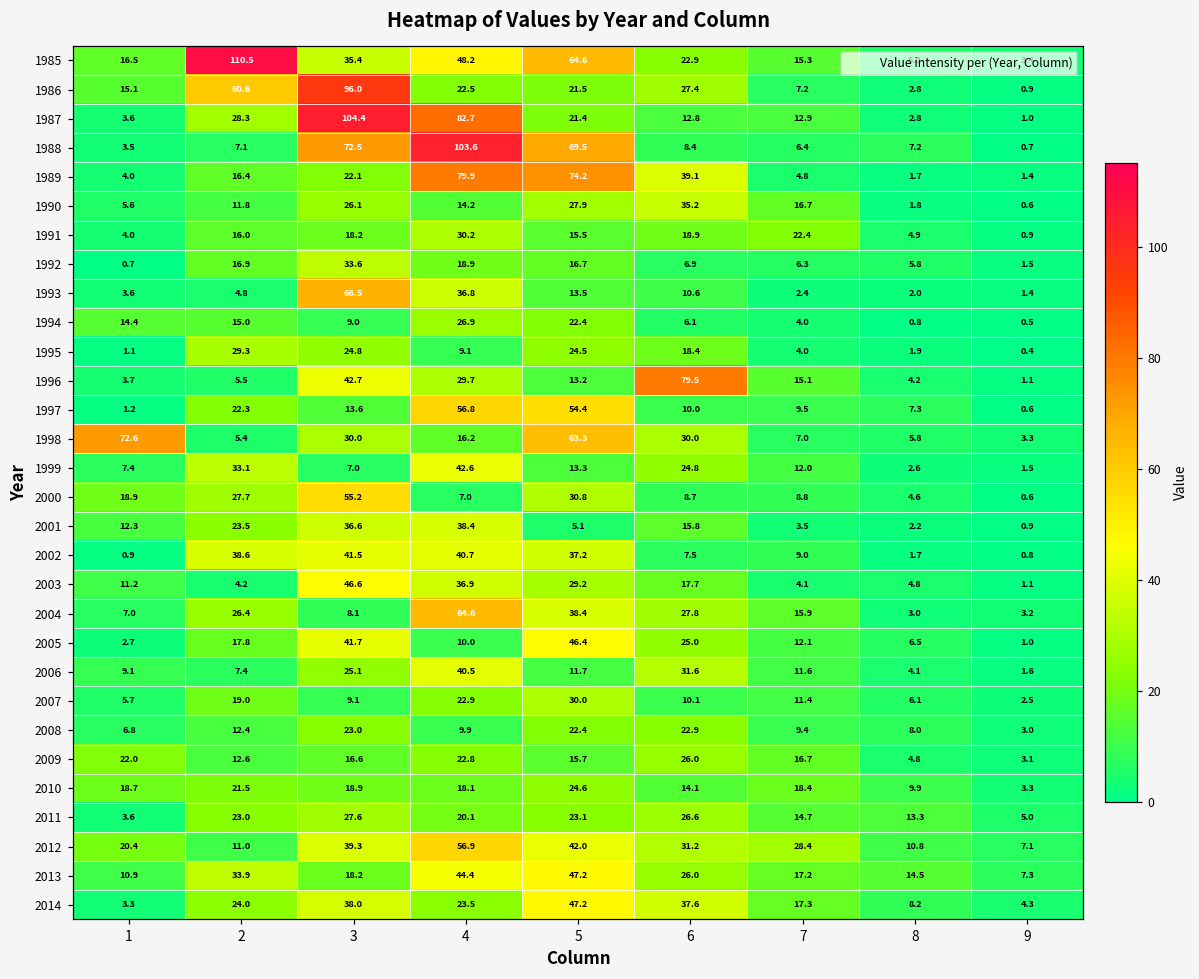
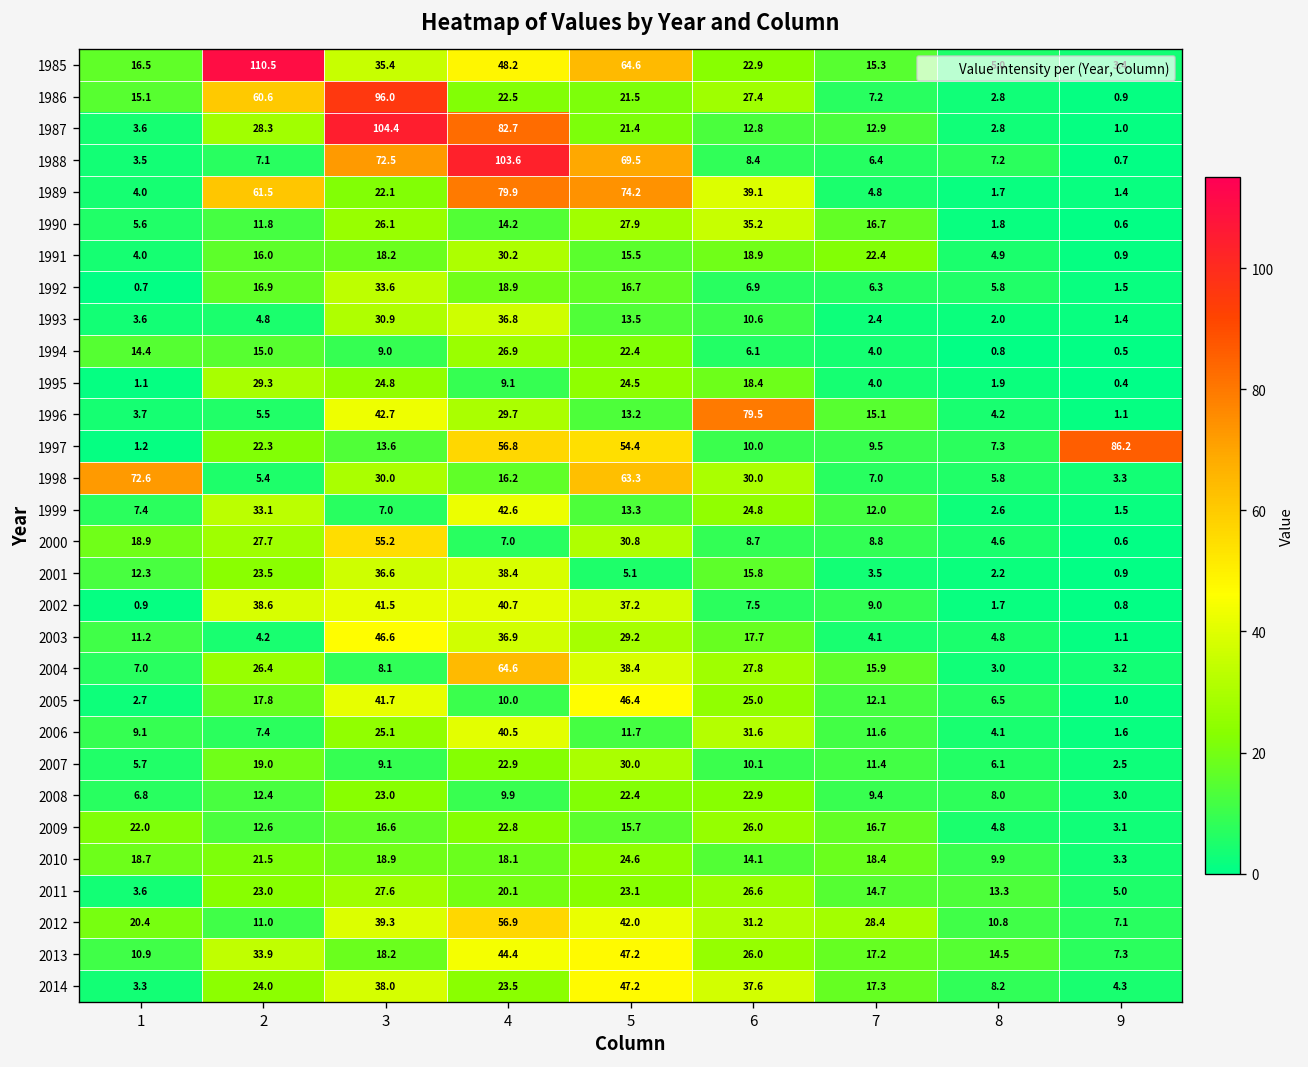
1989, 2: 16.4 -> 61.5
1993, 3: 66.5 -> 30.9
1997, 9: 0.6 -> 86.2
